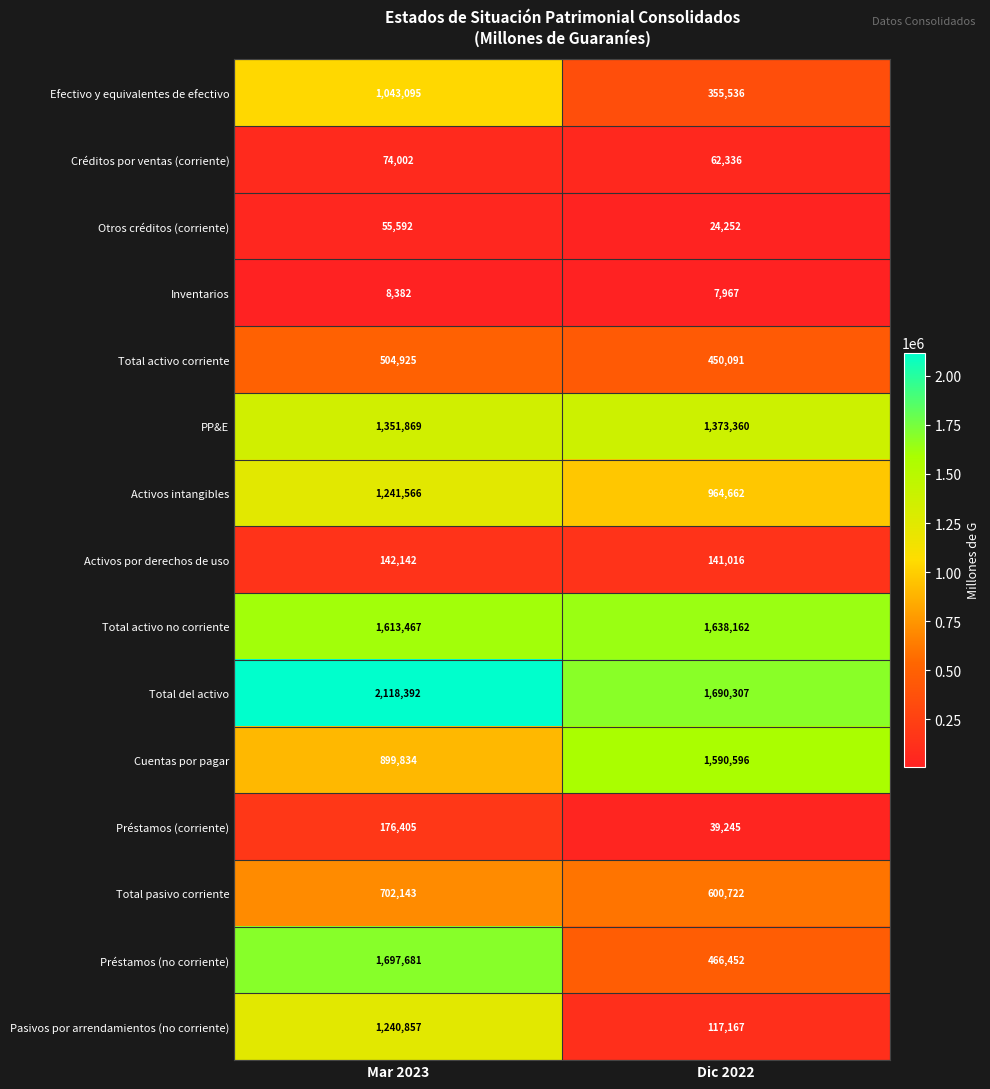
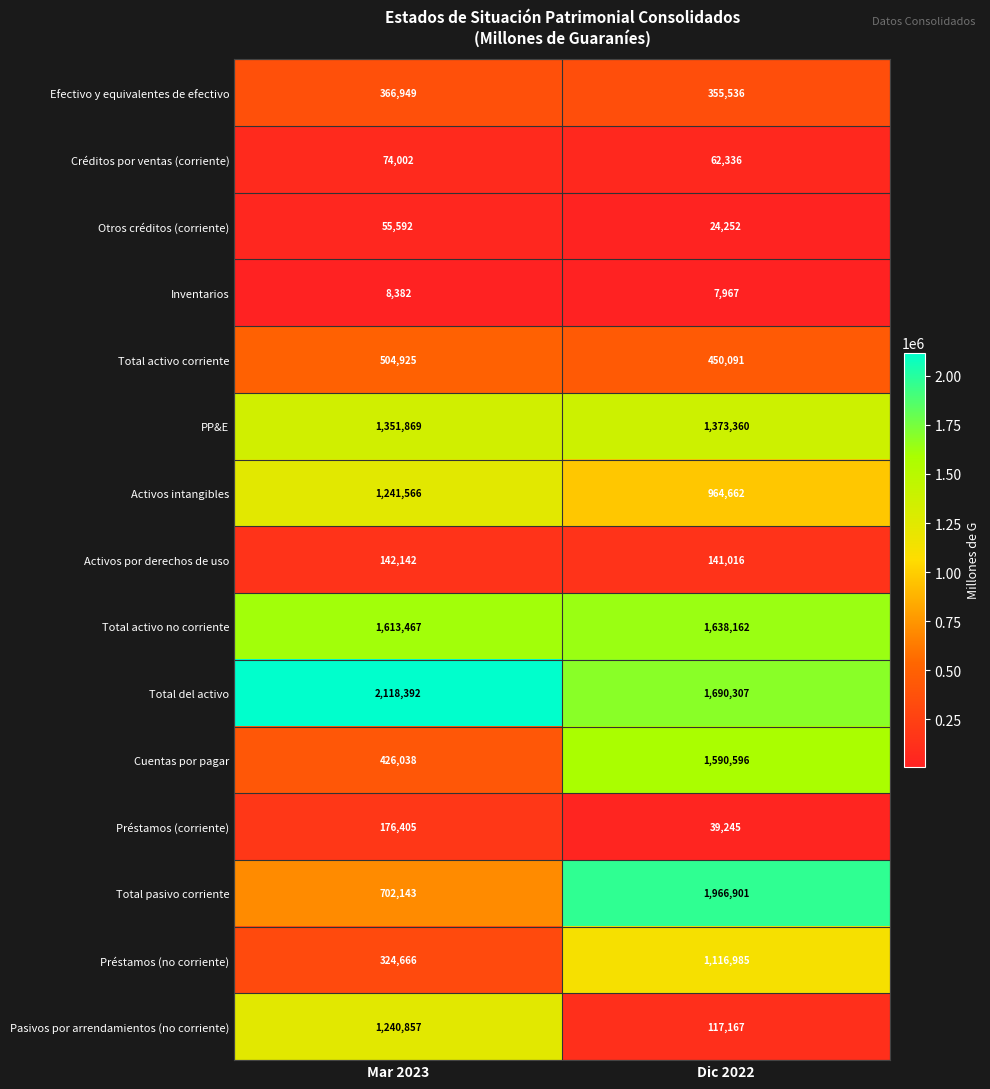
Efectivo y equivalentes de efectivo, Mar 2023: 1,043,095 -> 366,949
Cuentas por pagar, Mar 2023: 899,834 -> 426,038
Total pasivo corriente, Dic 2022: 600,722 -> 1,966,901
Préstamos (no corriente), Mar 2023: 1,697,681 -> 324,666
Préstamos (no corriente), Dic 2022: 466,452 -> 1,116,985
